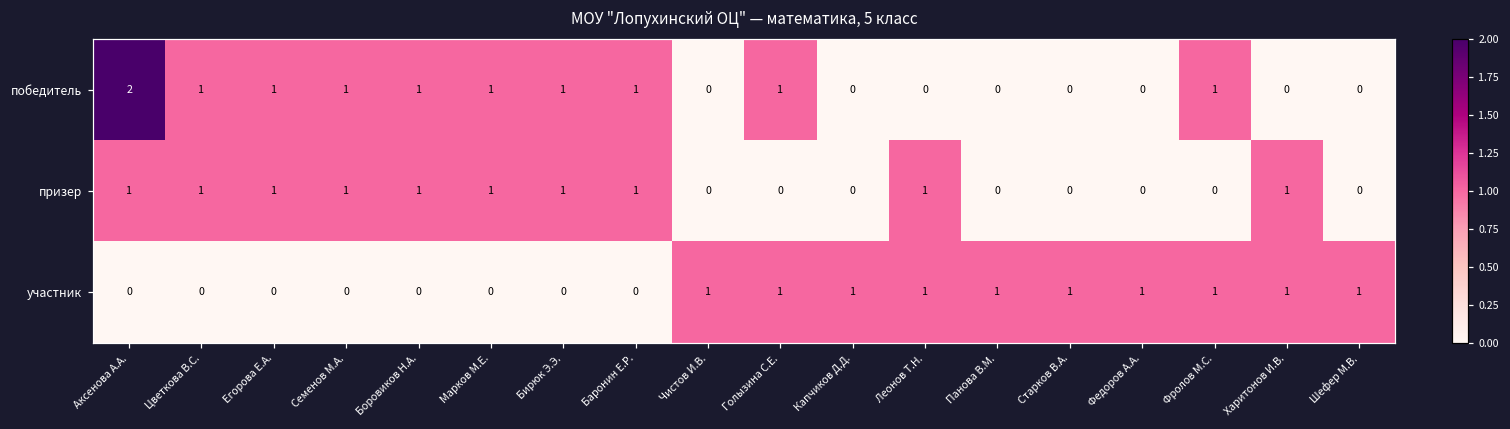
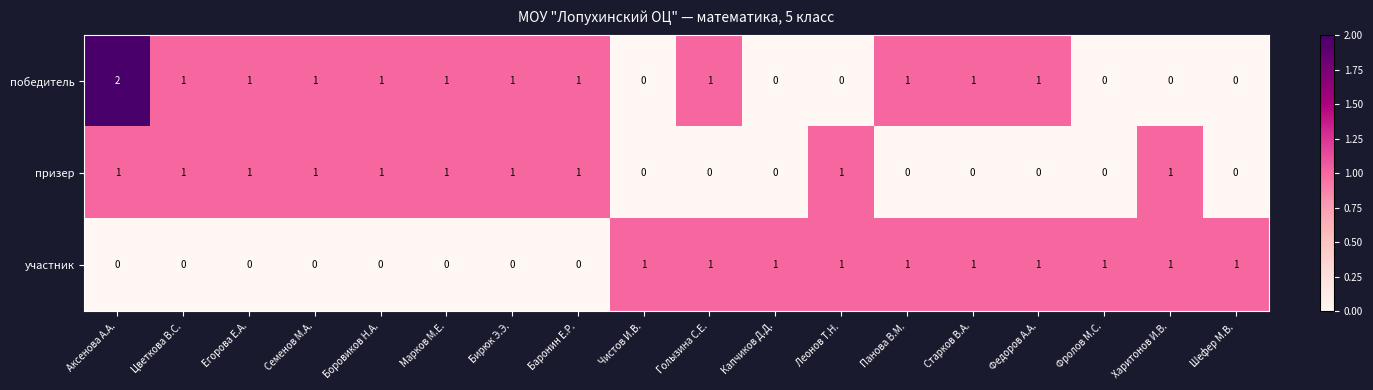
победитель, Панова В.М.: 0 -> 1
победитель, Старков В.А.: 0 -> 1
победитель, Федоров А.А.: 0 -> 1
победитель, Фролов М.С.: 1 -> 0
